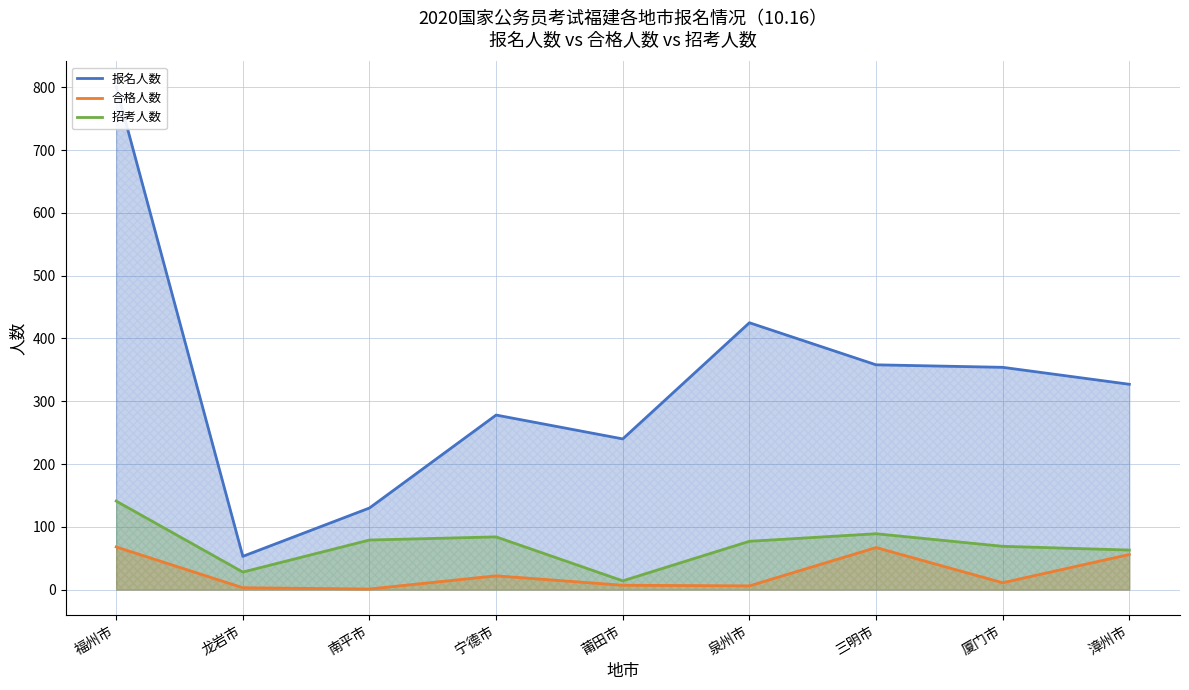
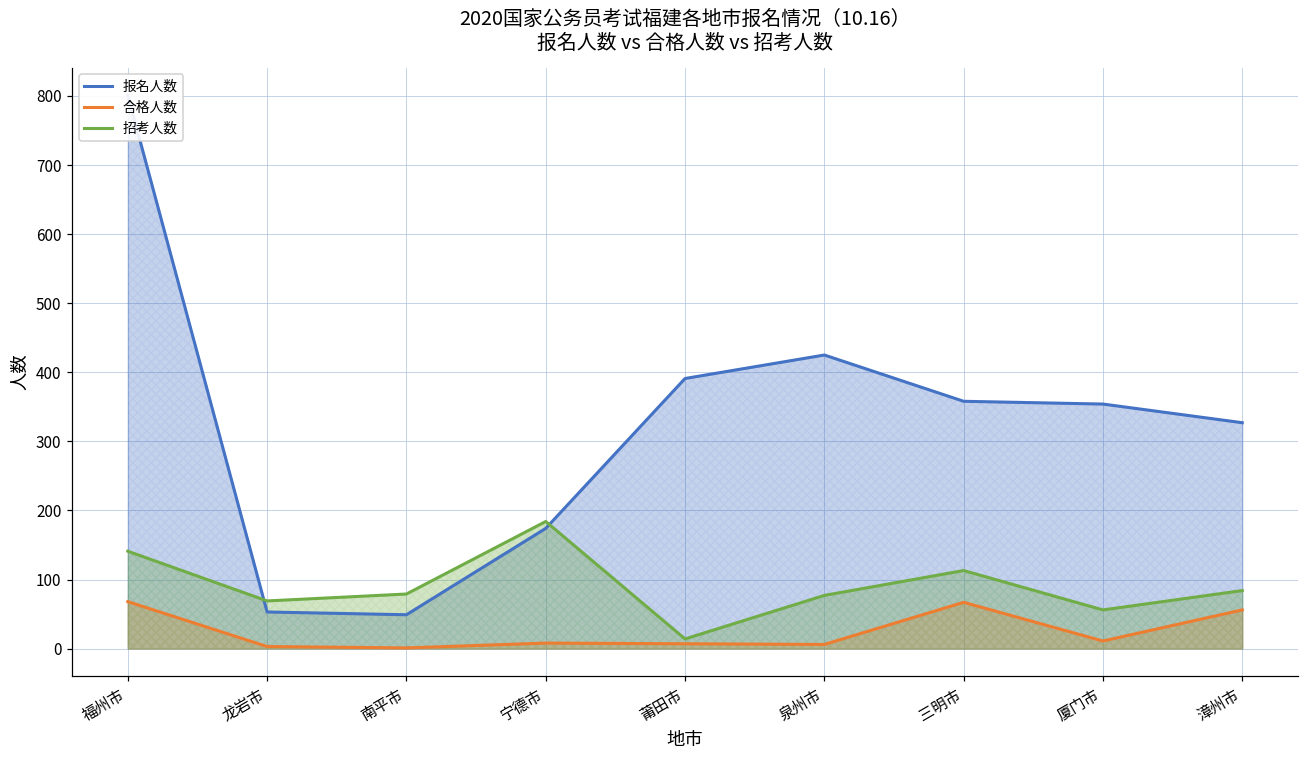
招考人数, 龙岩市: 30 -> 70
报名人数, 南平市: 130 -> 50
报名人数, 宁德市: 280 -> 170
合格人数, 宁德市: 20 -> 10
招考人数, 宁德市: 80 -> 180
报名人数, 莆田市: 240 -> 390
招考人数, 三明市: 90 -> 110
招考人数, 厦门市: 70 -> 60
招考人数, 漳州市: 60 -> 80
